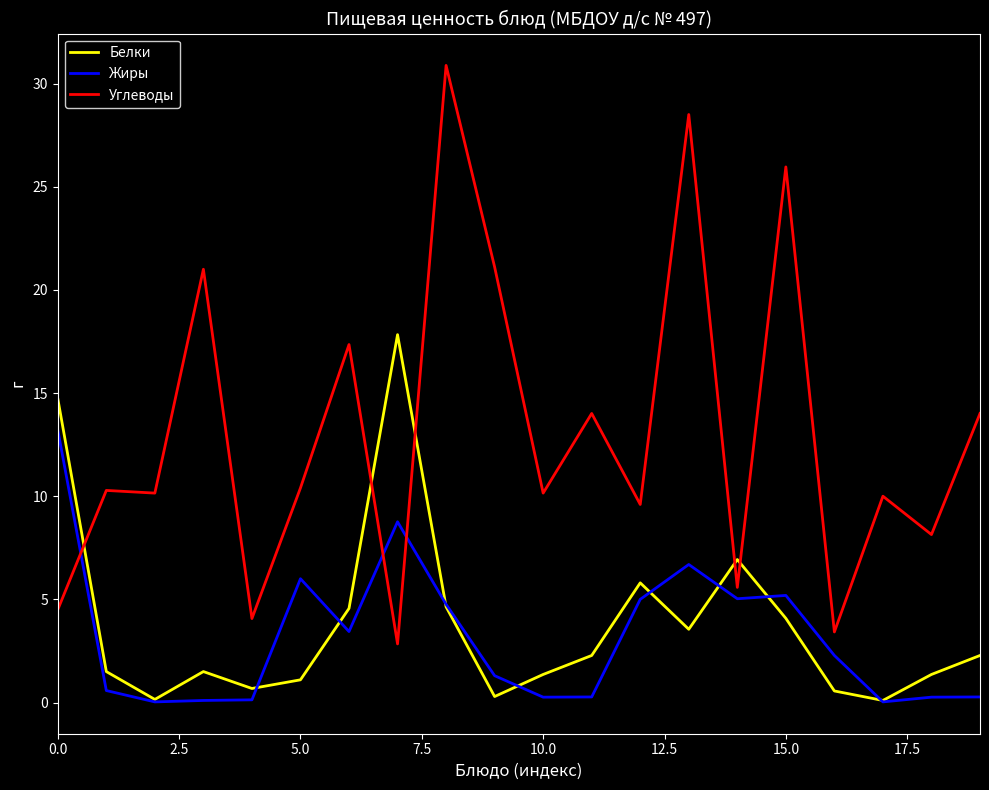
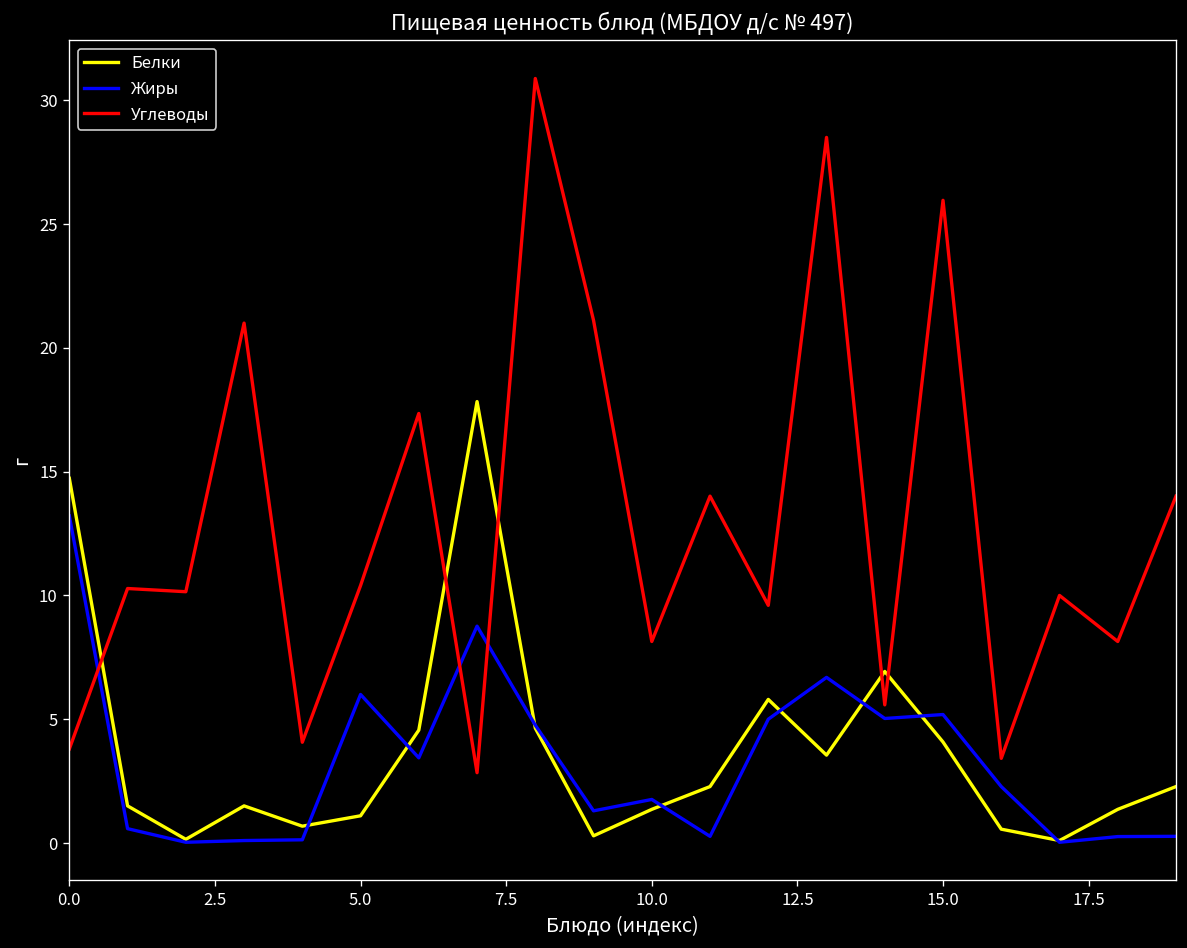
Углеводы, 0.0: 4.5 -> 3.8
Жиры, 10.0: 0.3 -> 1.8
Углеводы, 10.0: 10.2 -> 8.1
